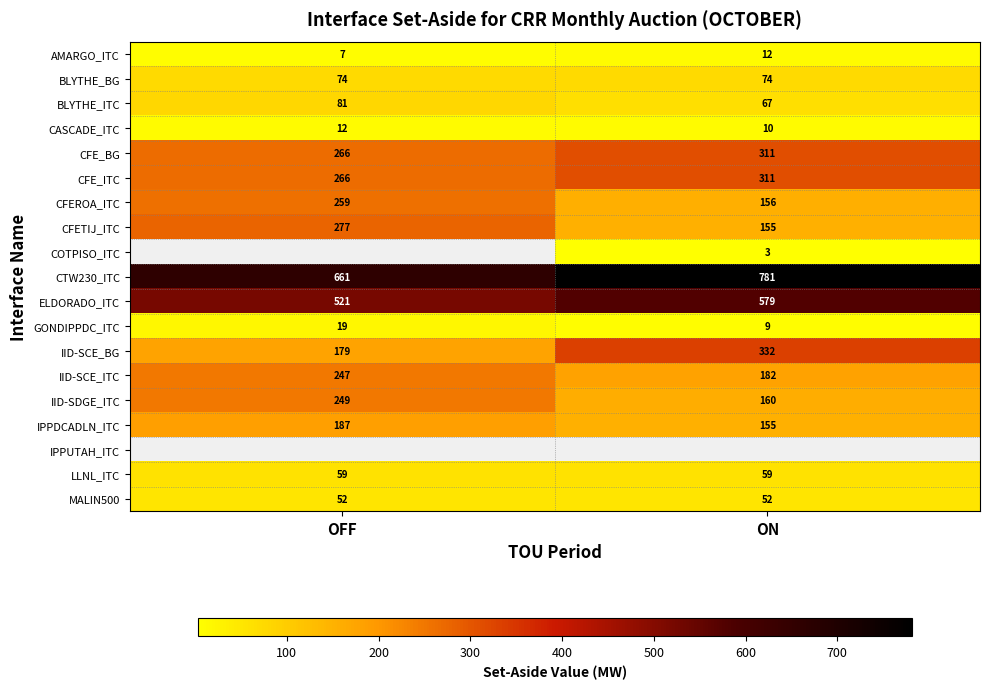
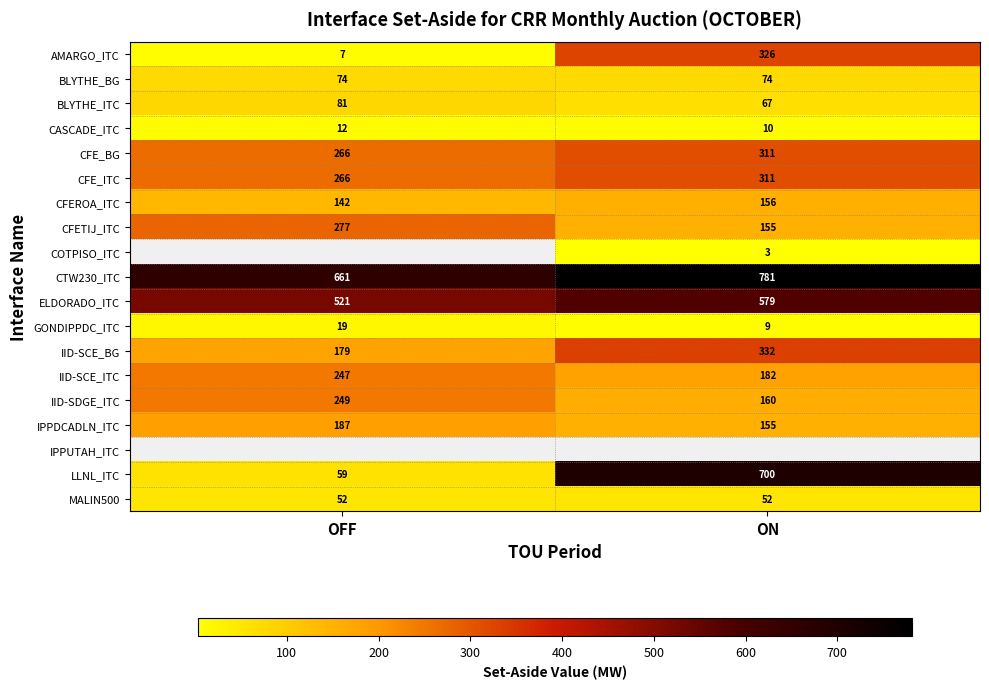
AMARGO_ITC, ON: 12 -> 326
CFEROA_ITC, OFF: 259 -> 142
LLNL_ITC, ON: 59 -> 700
